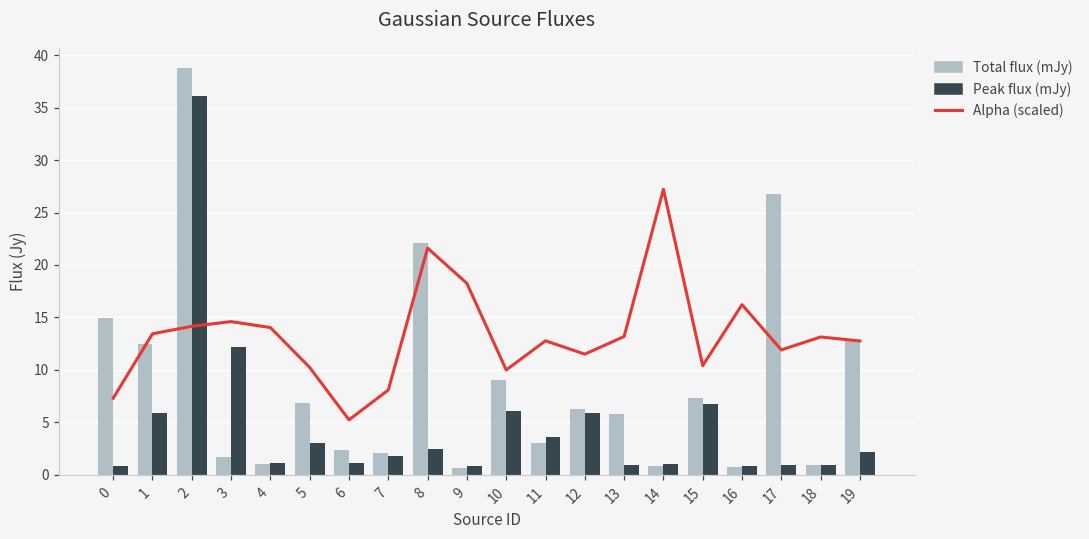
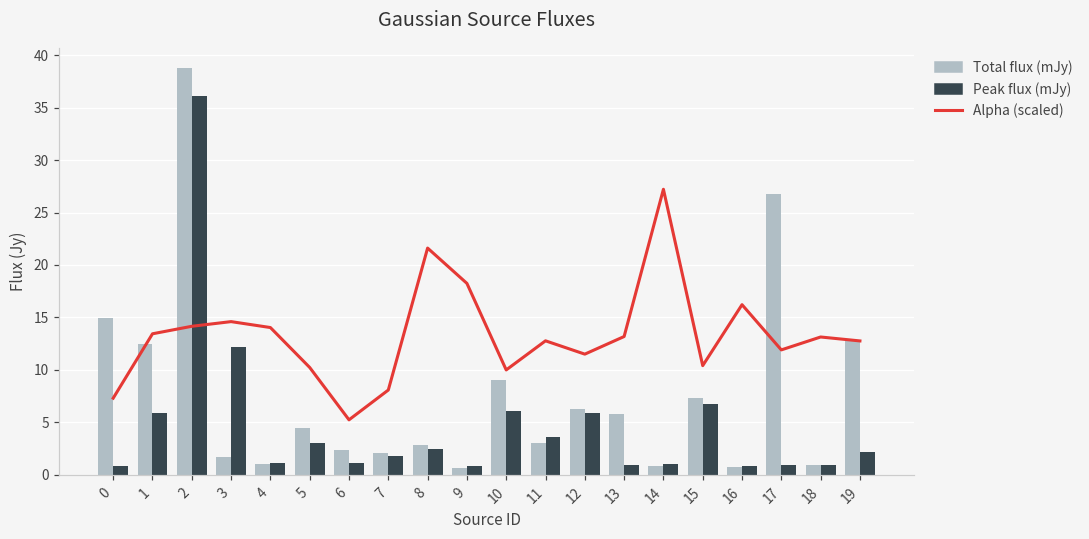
Total flux (mJy), 5: 7 -> 5
Total flux (mJy), 8: 22 -> 3
